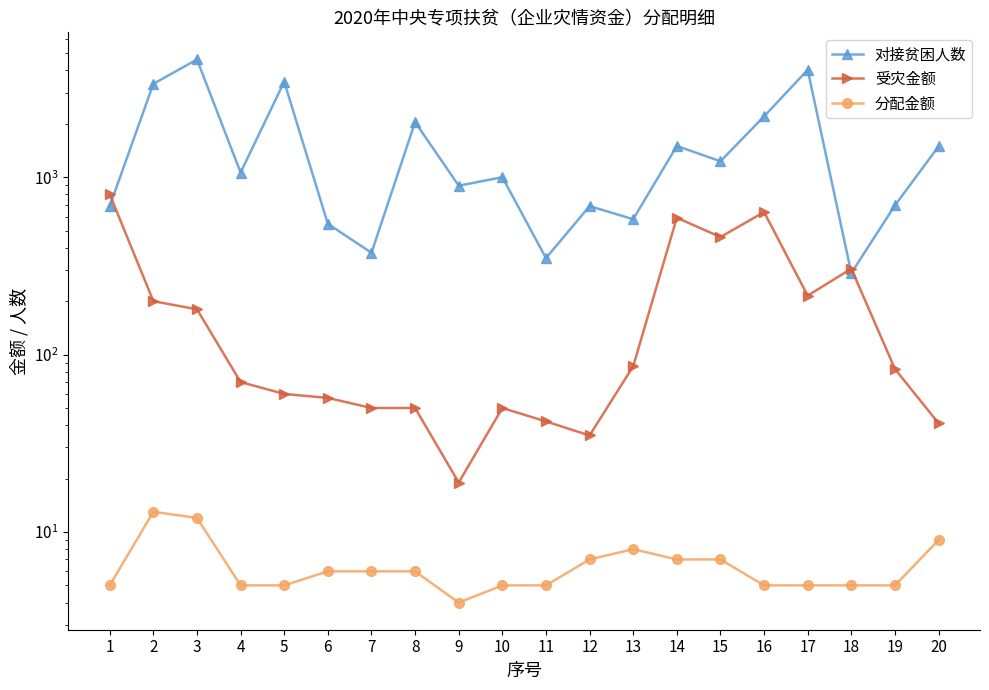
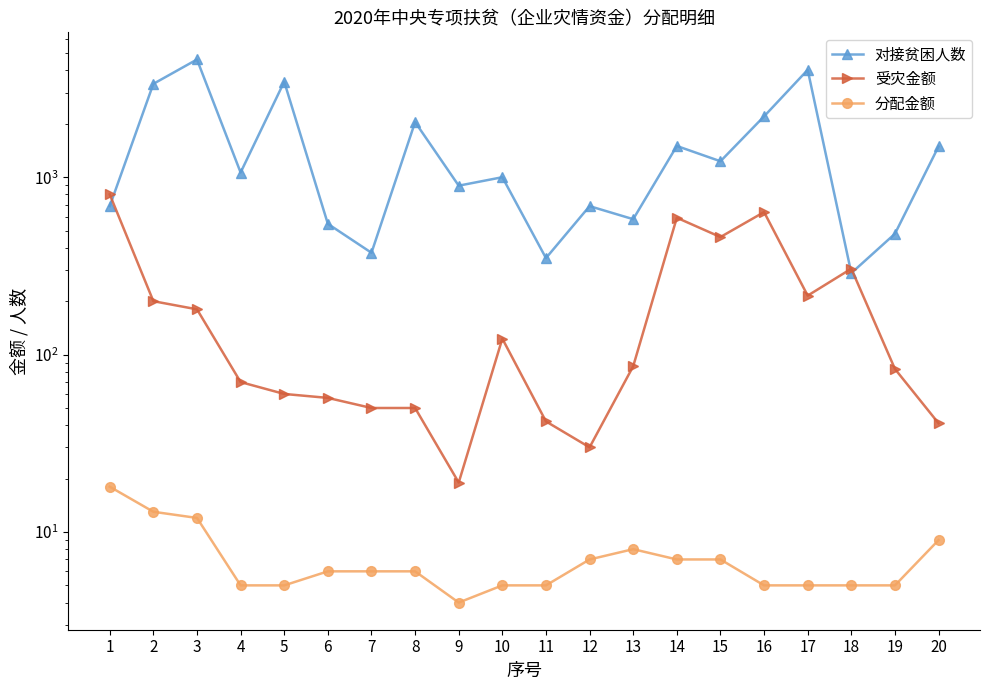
分配金额, 1: 5 -> 18
受灾金额, 10: 50 -> 120
受灾金额, 12: 35 -> 30
对接贫困人数, 19: 690 -> 480
